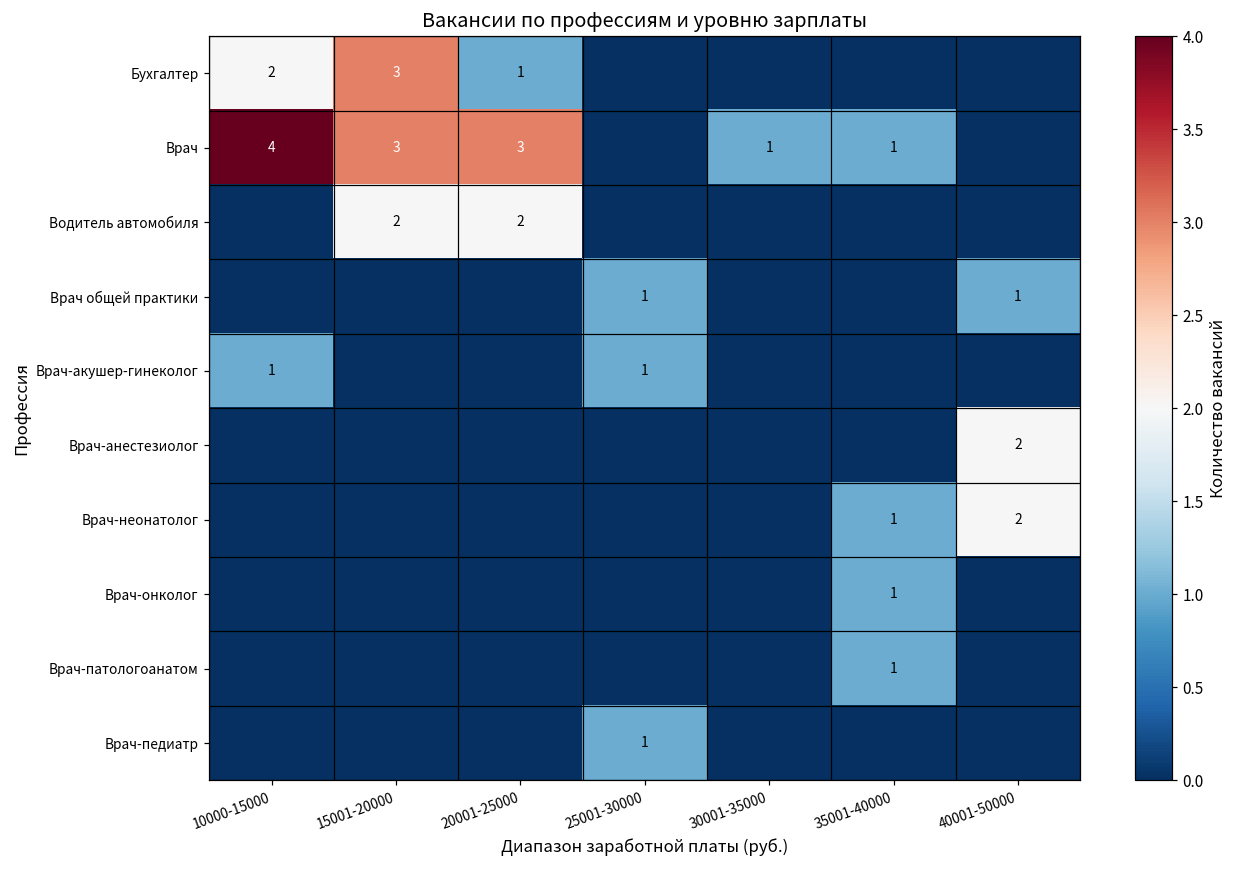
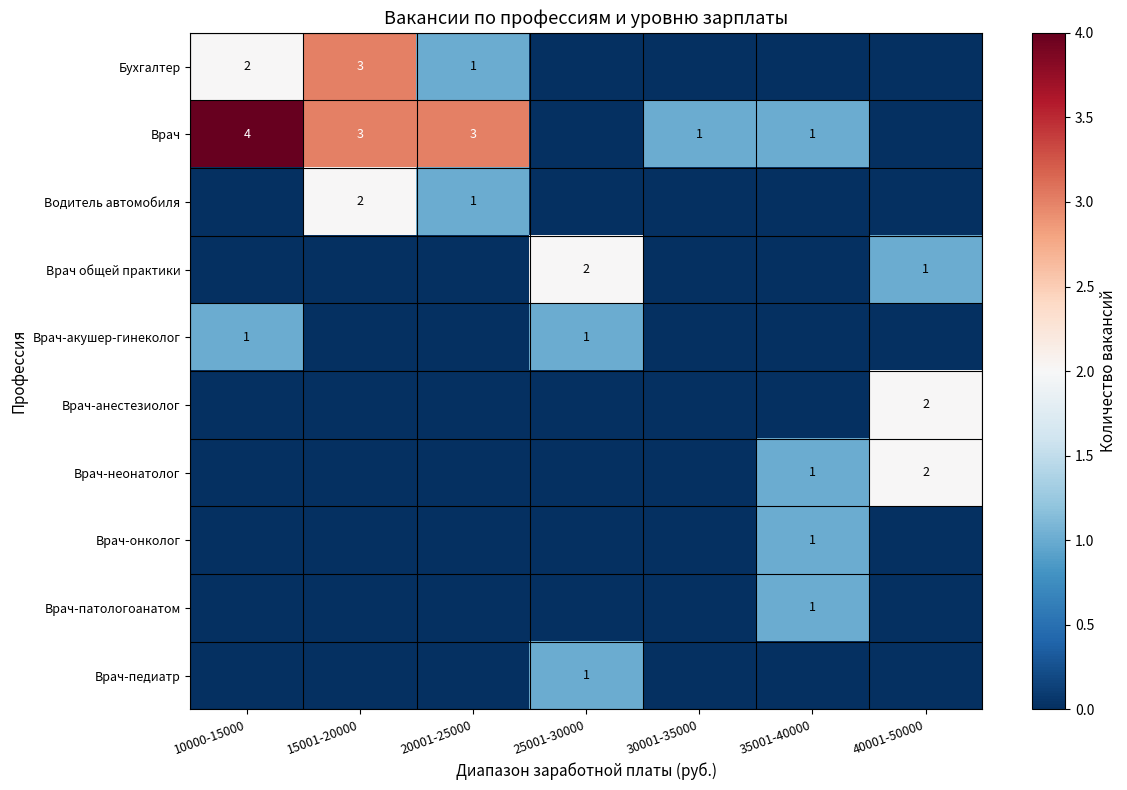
Водитель автомобиля, 20001-25000: 2 -> 1
Врач общей практики, 25001-30000: 1 -> 2
